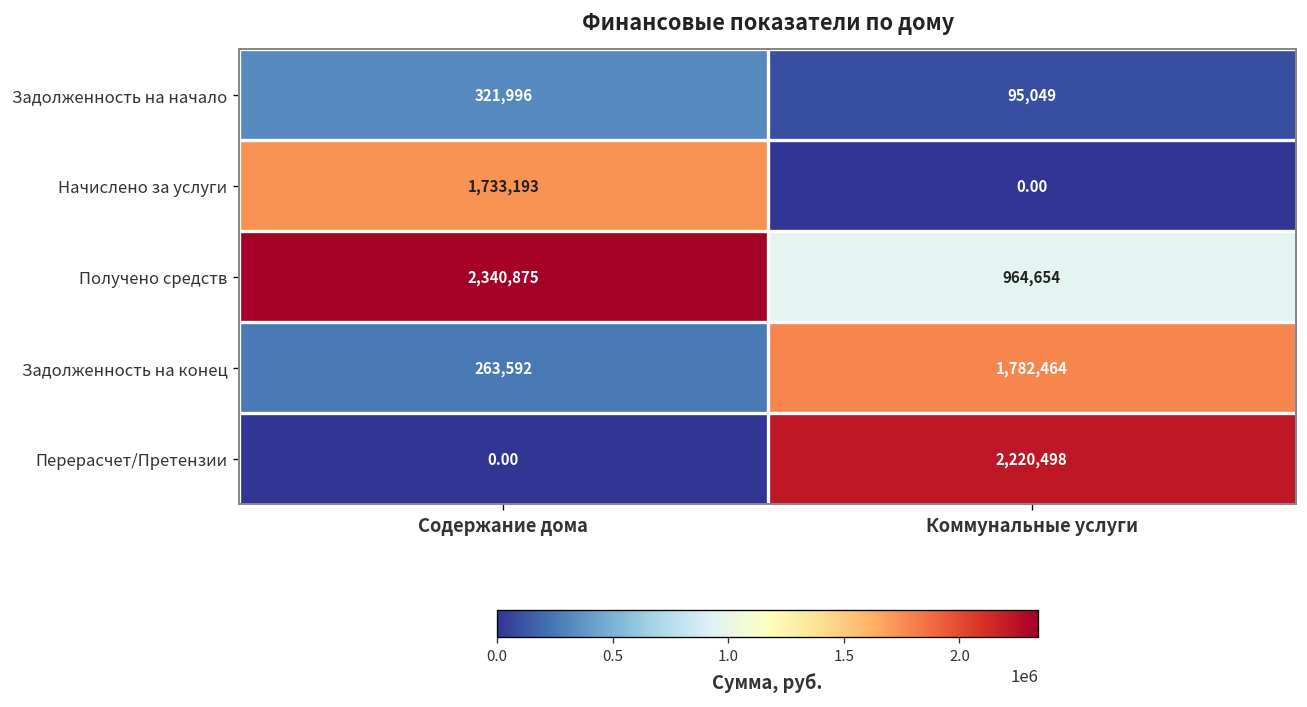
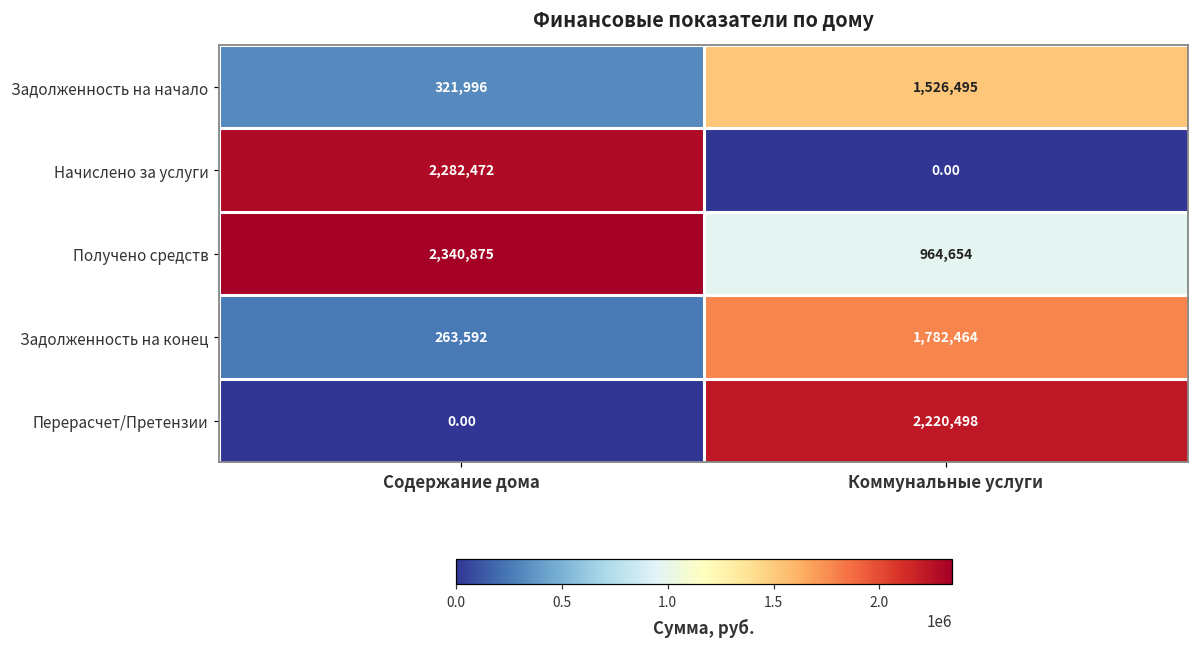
Задолженность на начало, Коммунальные услуги: 95,049 -> 1,526,495
Начислено за услуги, Содержание дома: 1,733,193 -> 2,282,472
